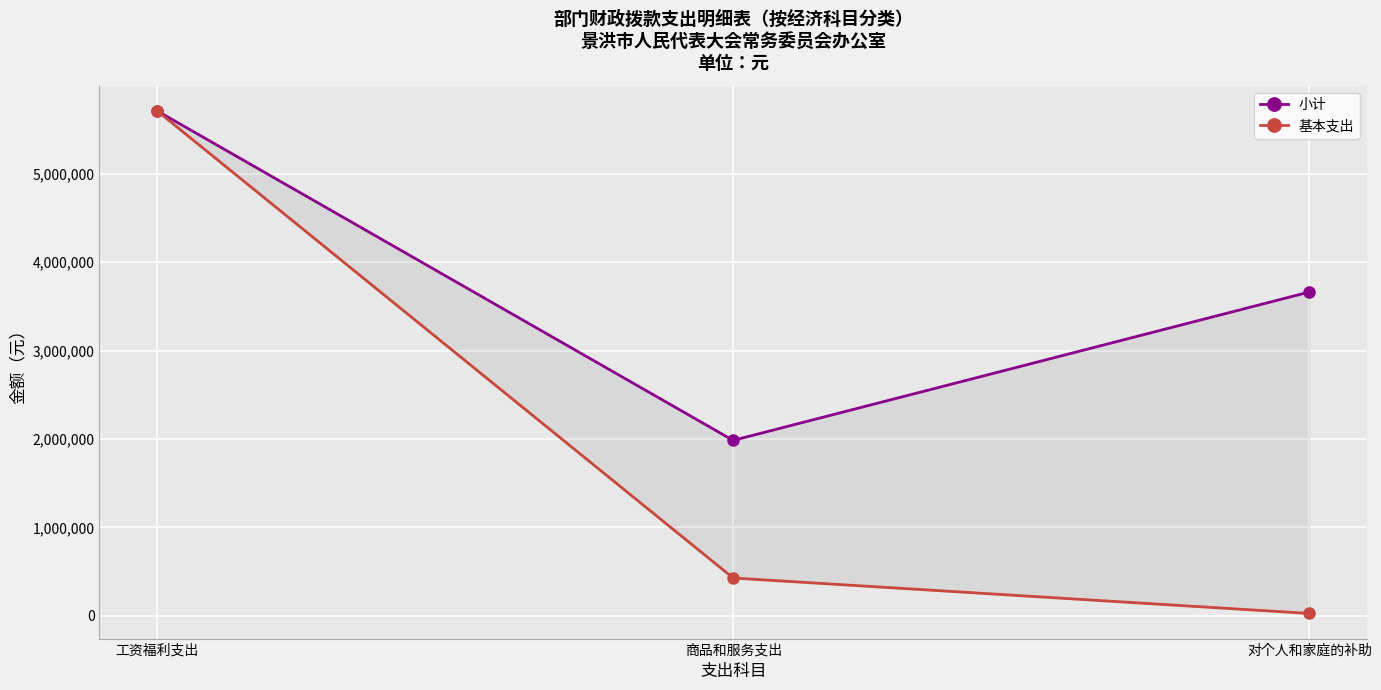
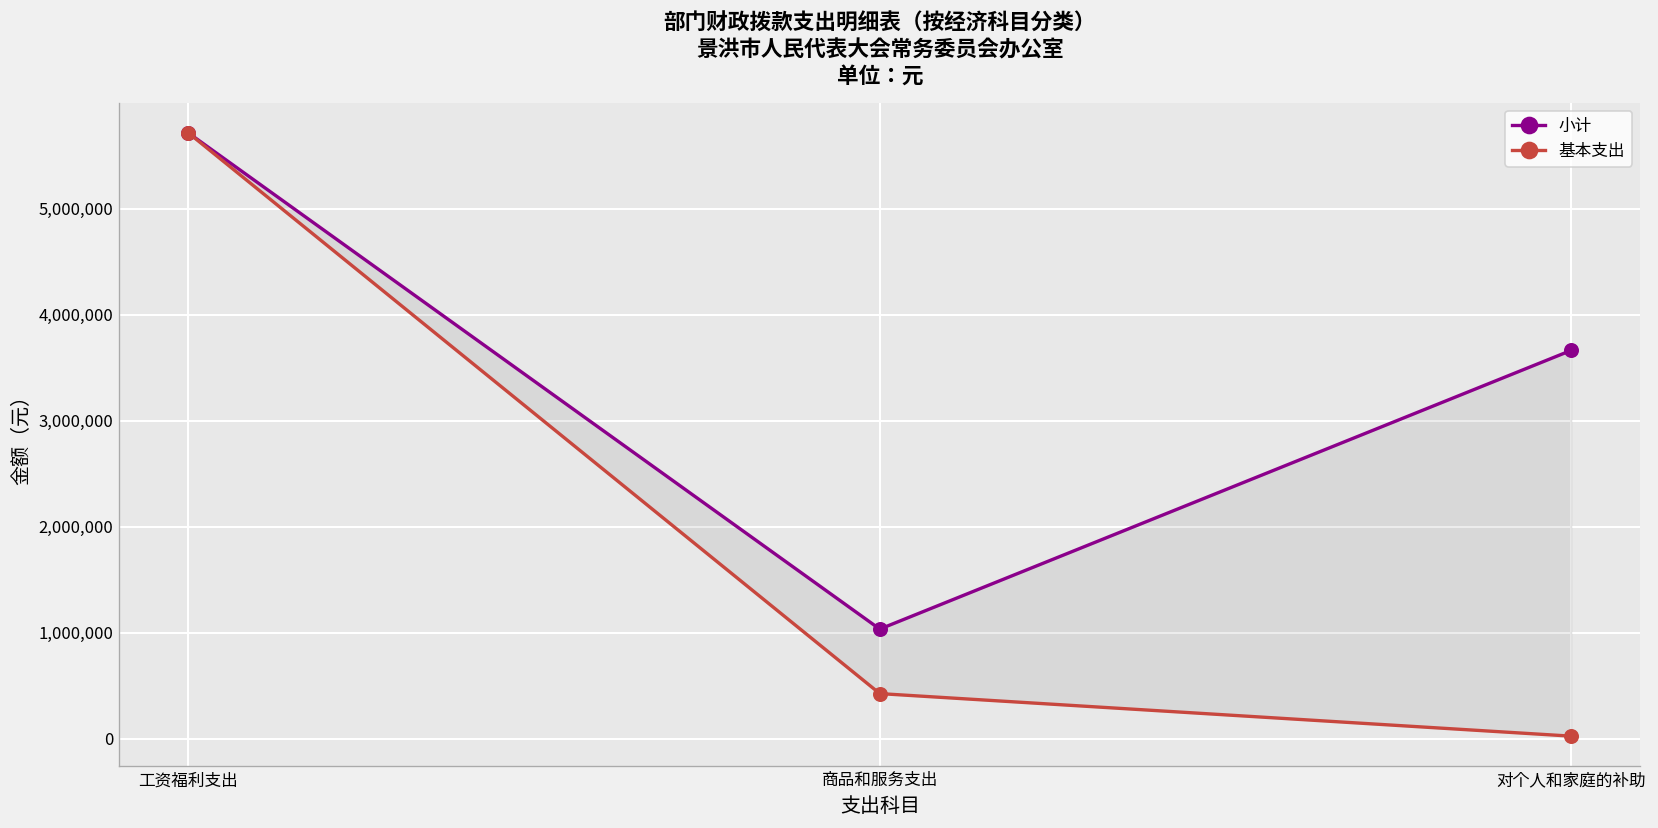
小计, 商品和服务支出: 2,000,000 -> 1,000,000
